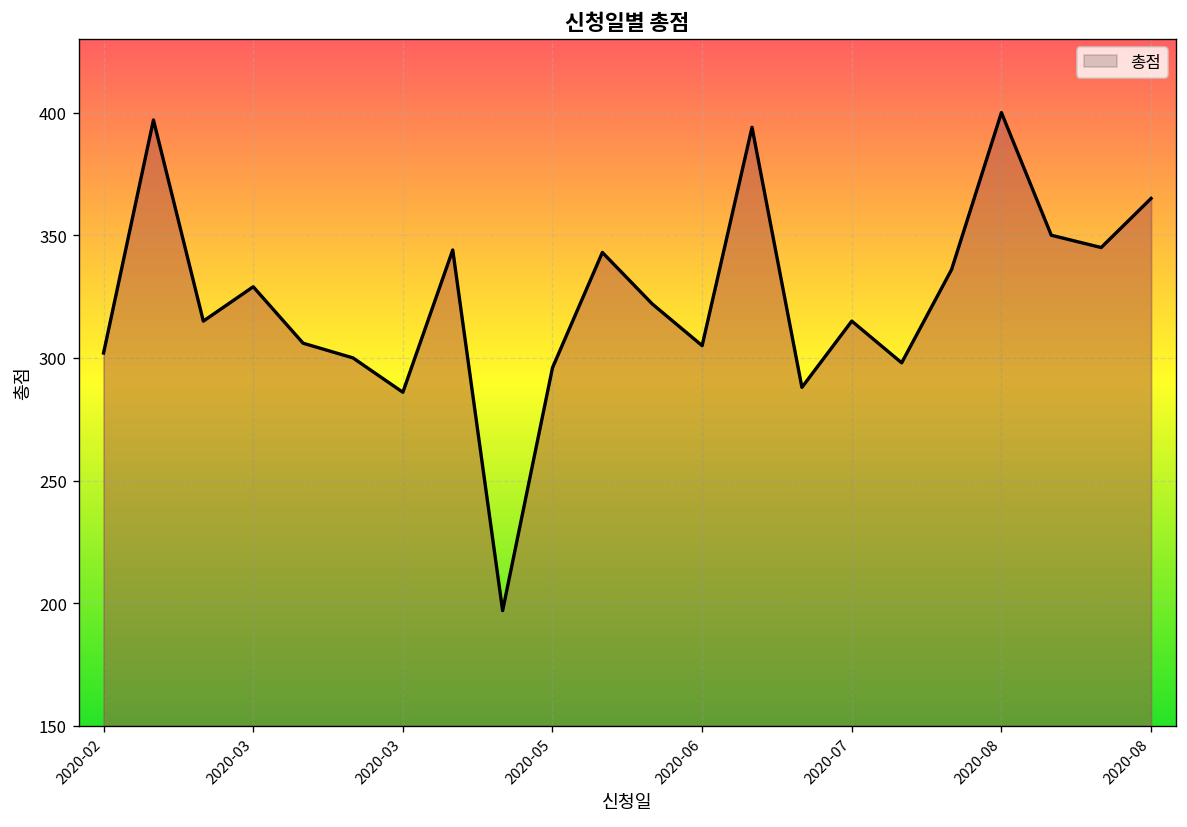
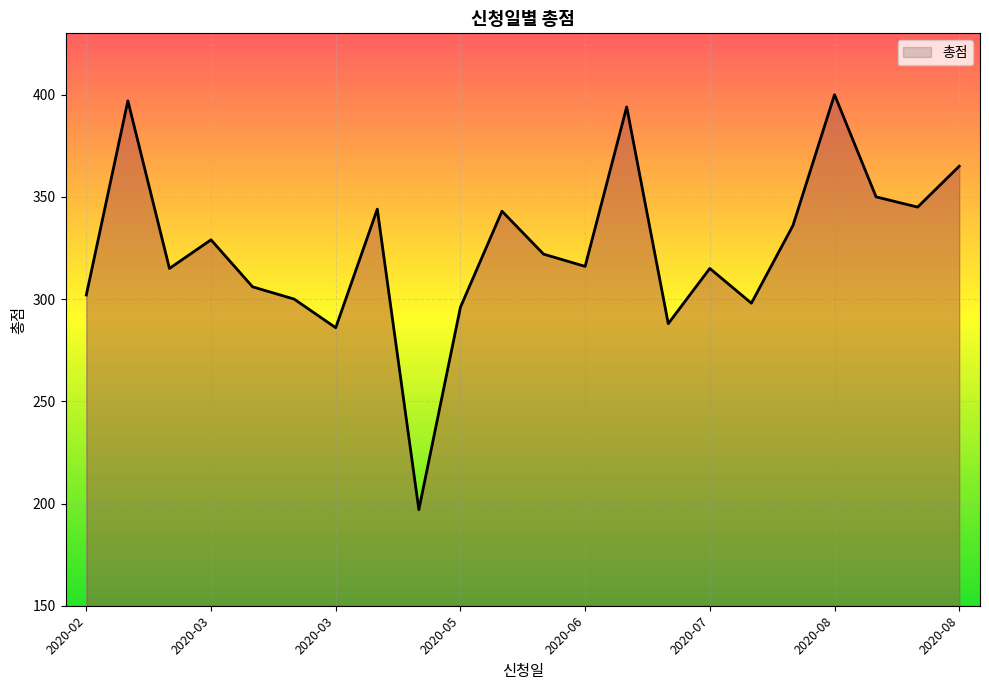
2020-06: 305 -> 316
